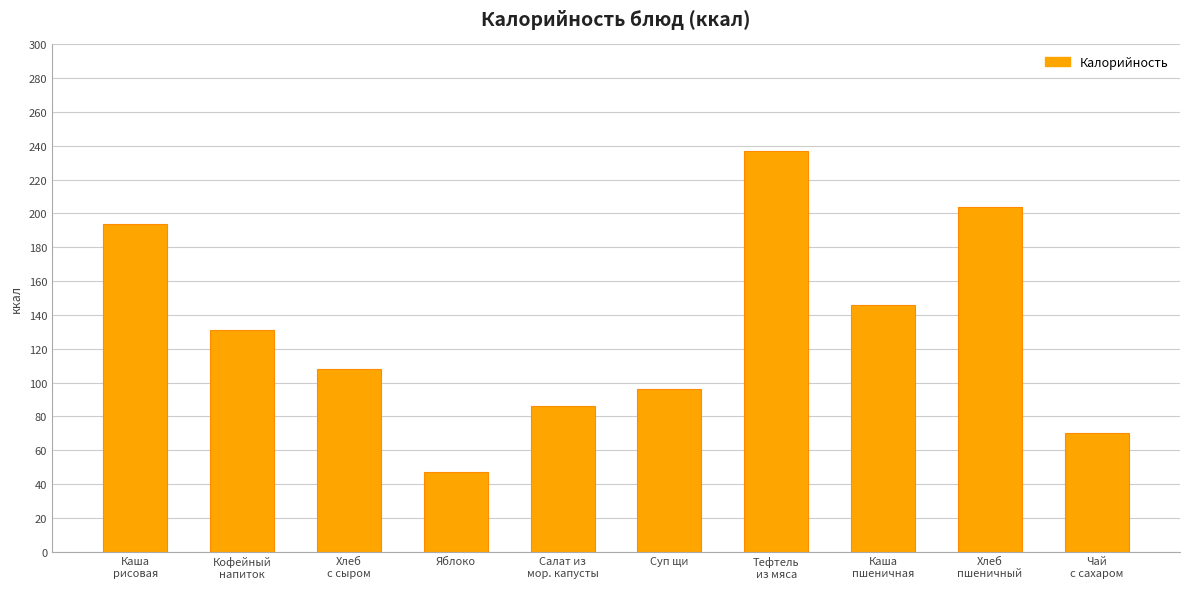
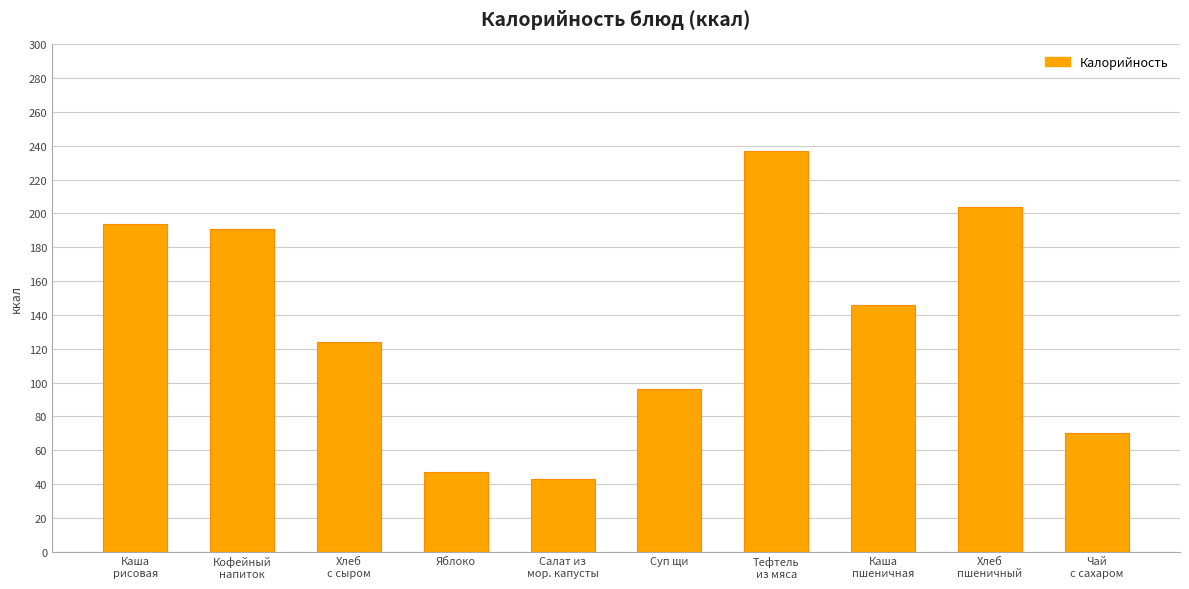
Кофейный напиток: 131 -> 191
Хлеб с сыром: 108 -> 124
Салат из мор. капусты: 86 -> 43
